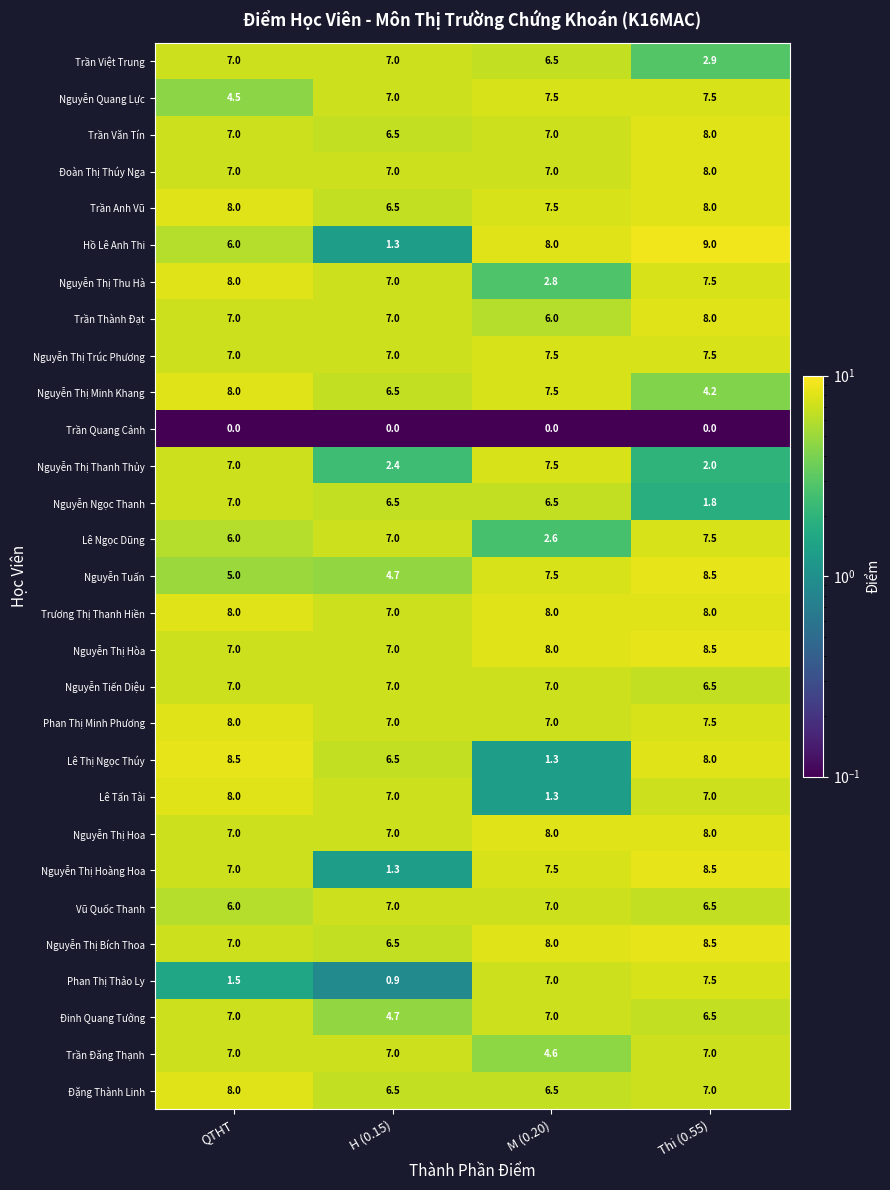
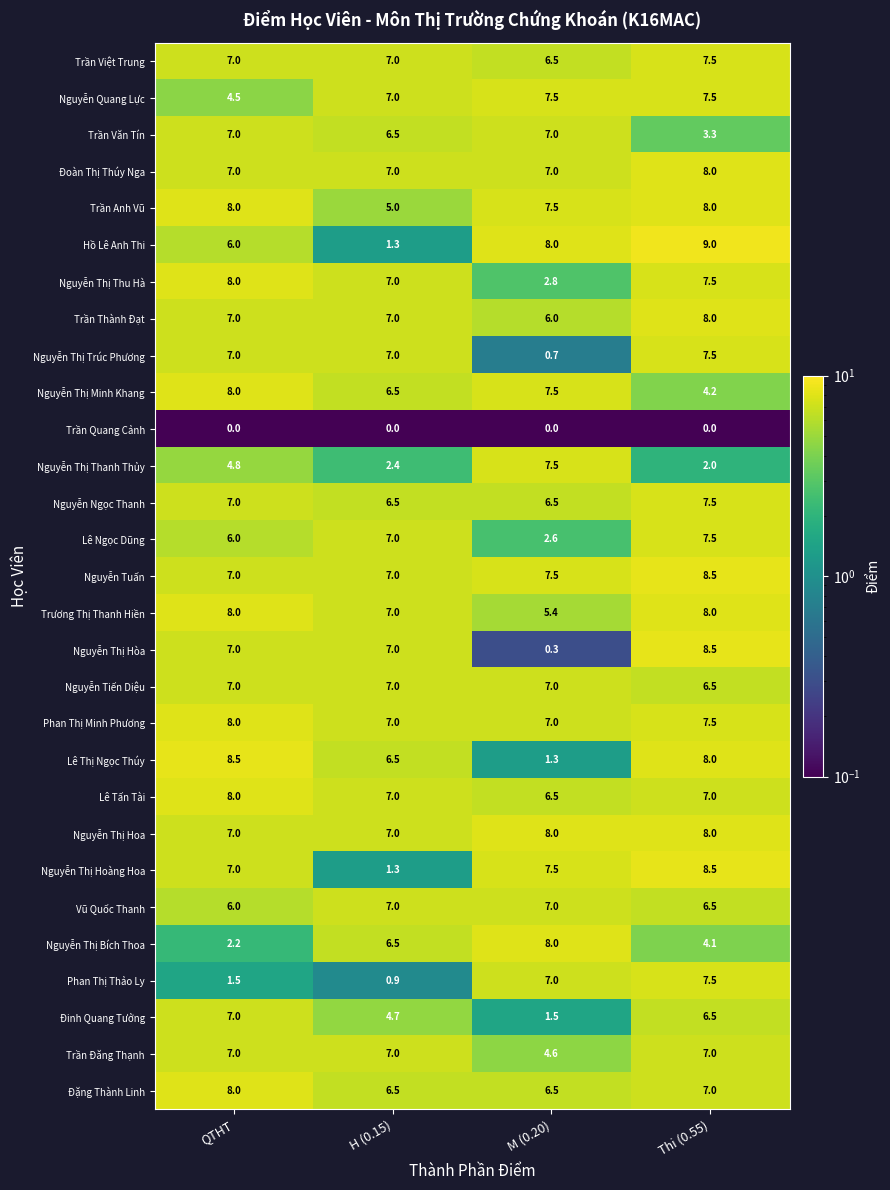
Trần Việt Trung, Thi (0.55): 2.9 -> 7.5
Trần Văn Tín, Thi (0.55): 8.0 -> 3.3
Trần Anh Vũ, H (0.15): 6.5 -> 5.0
Nguyễn Thị Trúc Phương, M (0.20): 7.5 -> 0.7
Nguyễn Thị Thanh Thủy, QTHT: 7.0 -> 4.8
Nguyễn Ngọc Thanh, Thi (0.55): 1.8 -> 7.5
Nguyễn Tuấn, QTHT: 5.0 -> 7.0
Nguyễn Tuấn, H (0.15): 4.7 -> 7.0
Trương Thị Thanh Hiền, M (0.20): 8.0 -> 5.4
Nguyễn Thị Hòa, M (0.20): 8.0 -> 0.3
Lê Tấn Tài, M (0.20): 1.3 -> 6.5
Nguyễn Thị Bích Thoa, QTHT: 7.0 -> 2.2
Nguyễn Thị Bích Thoa, Thi (0.55): 8.5 -> 4.1
Đinh Quang Tưởng, M (0.20): 7.0 -> 1.5
